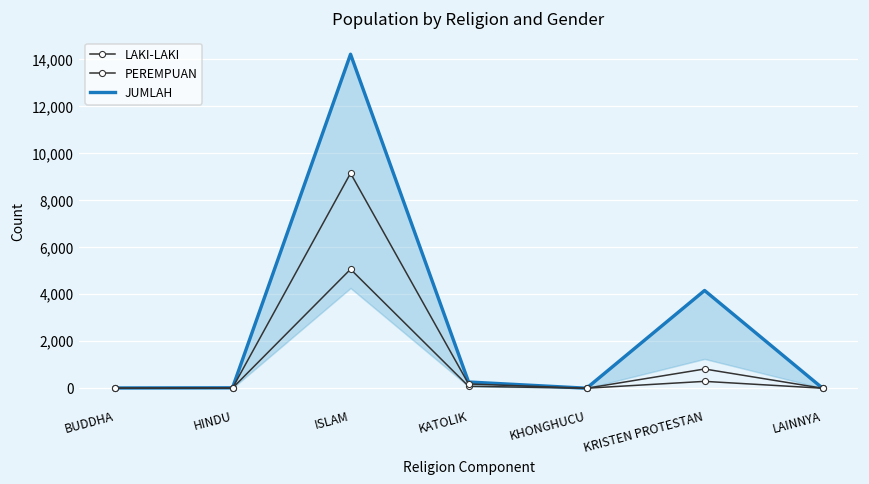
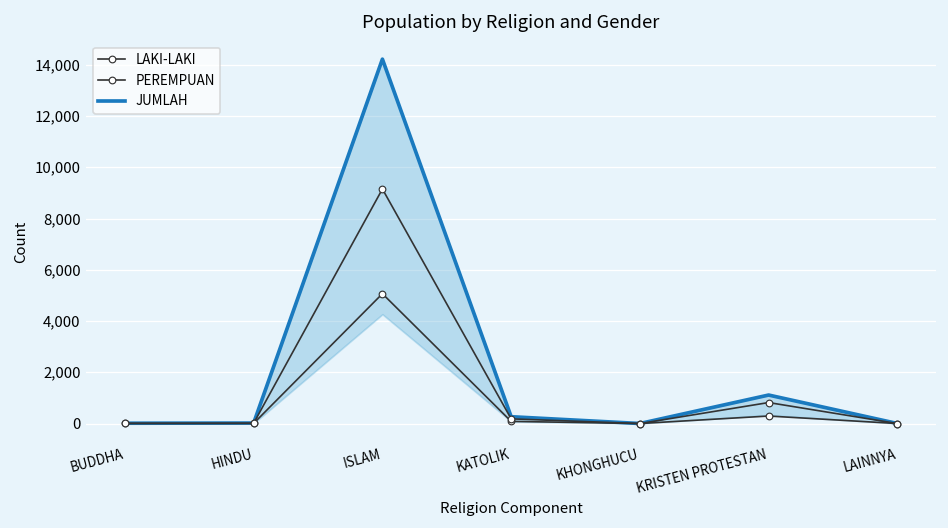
JUMLAH, KRISTEN PROTESTAN: 4,200 -> 1,100
